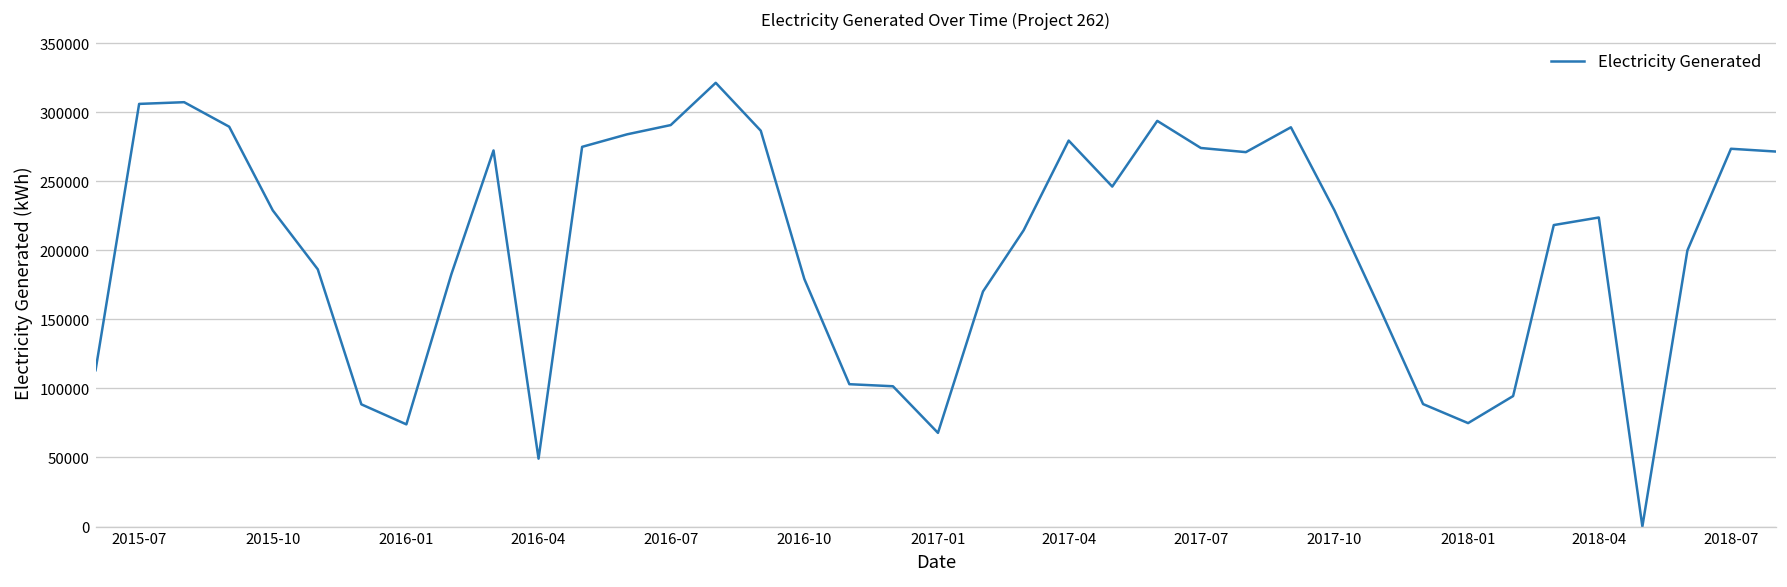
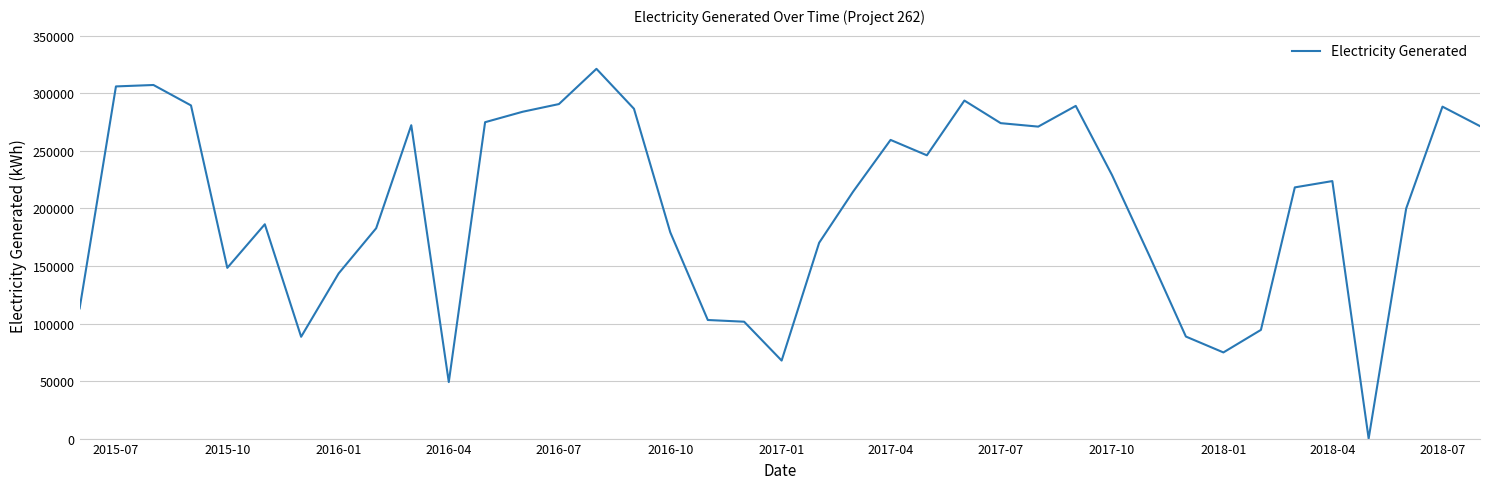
2015-10: 229000 -> 148000
2016-01: 74000 -> 144000
2017-04: 279000 -> 260000
2018-07: 274000 -> 288000
